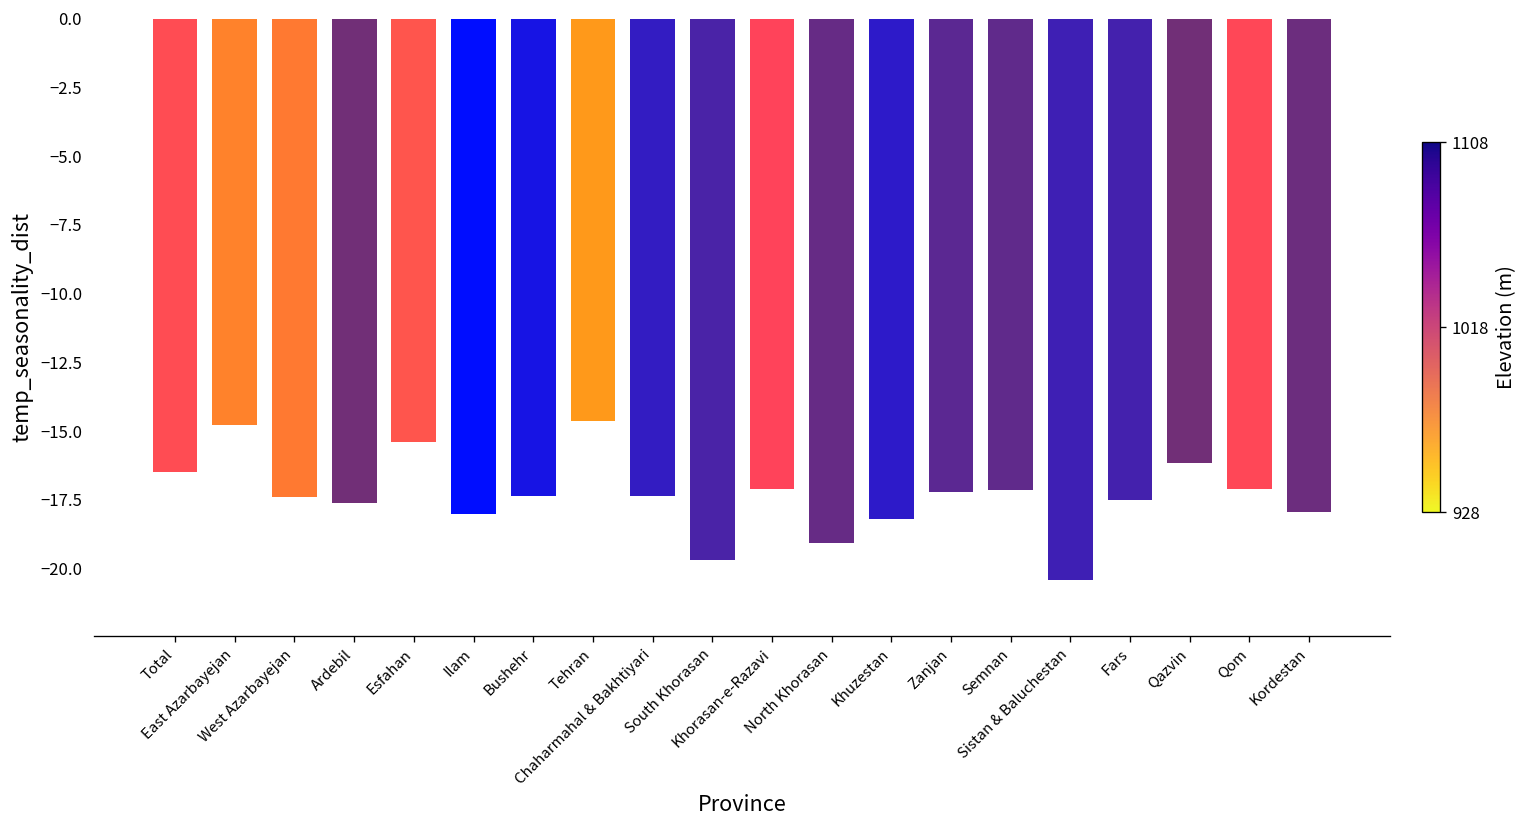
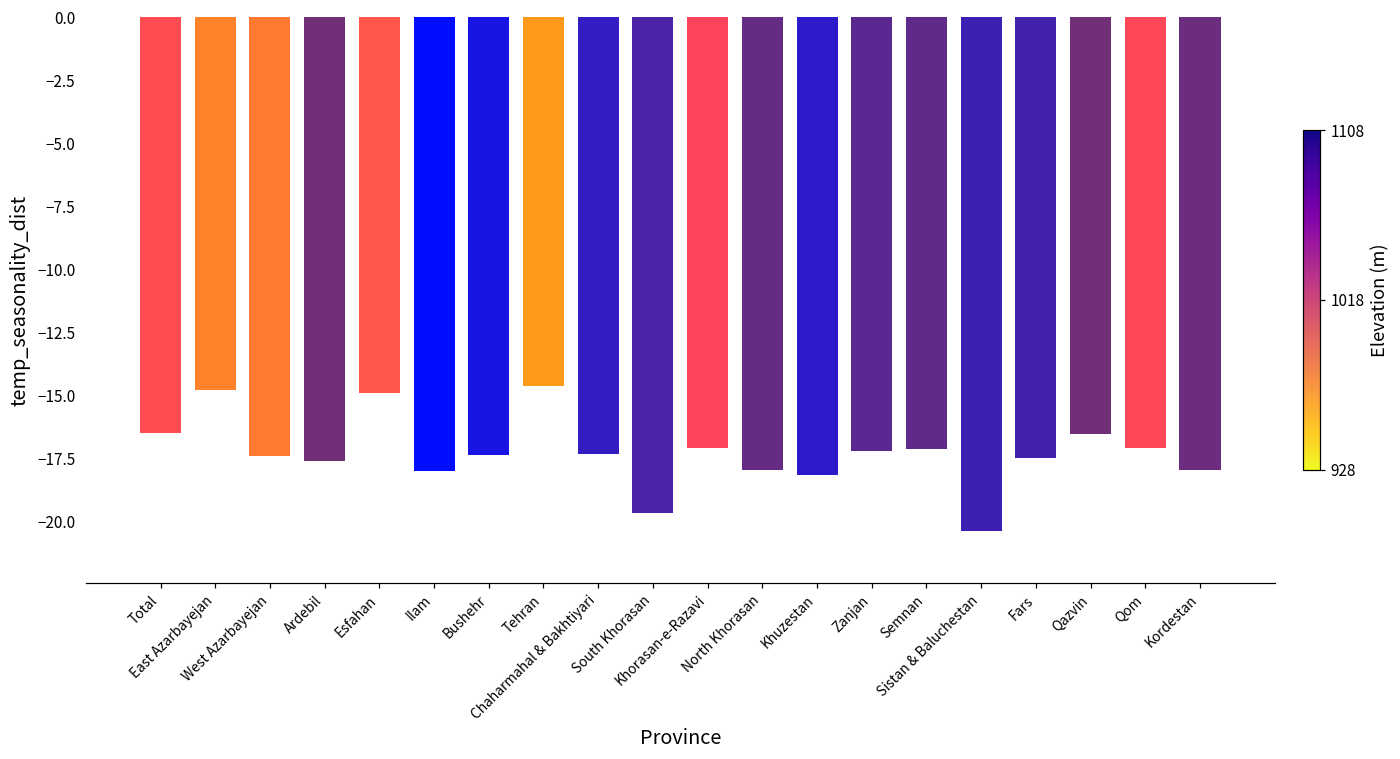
Esfahan: -15.4 -> -14.9
North Khorasan: -19.1 -> -18.0
Qazvin: -16.2 -> -16.5
